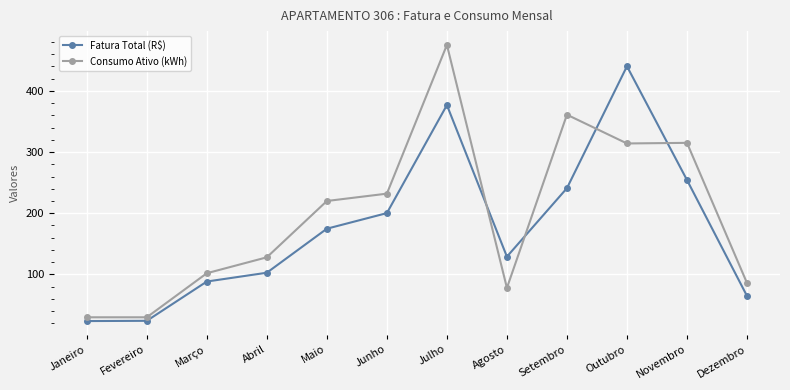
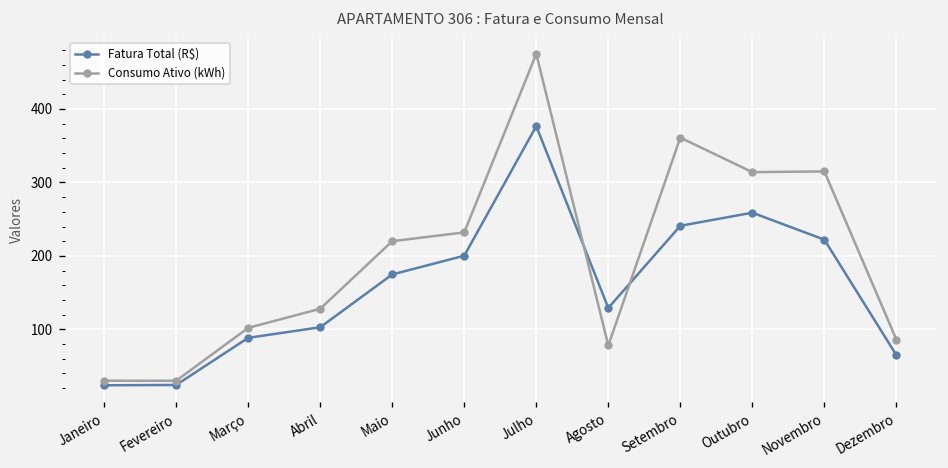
Fatura Total (R$), Outubro: 440 -> 260
Fatura Total (R$), Novembro: 250 -> 220
